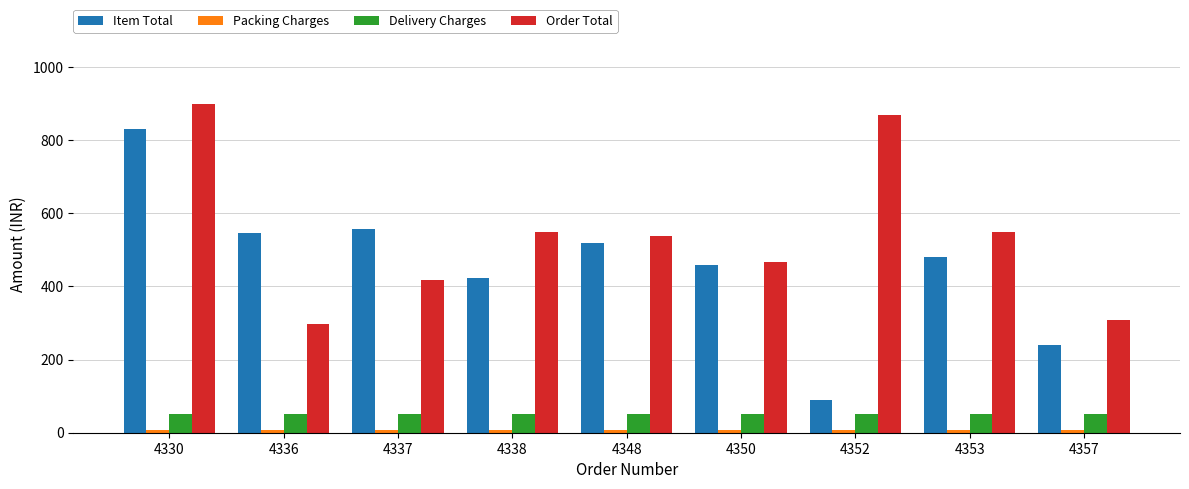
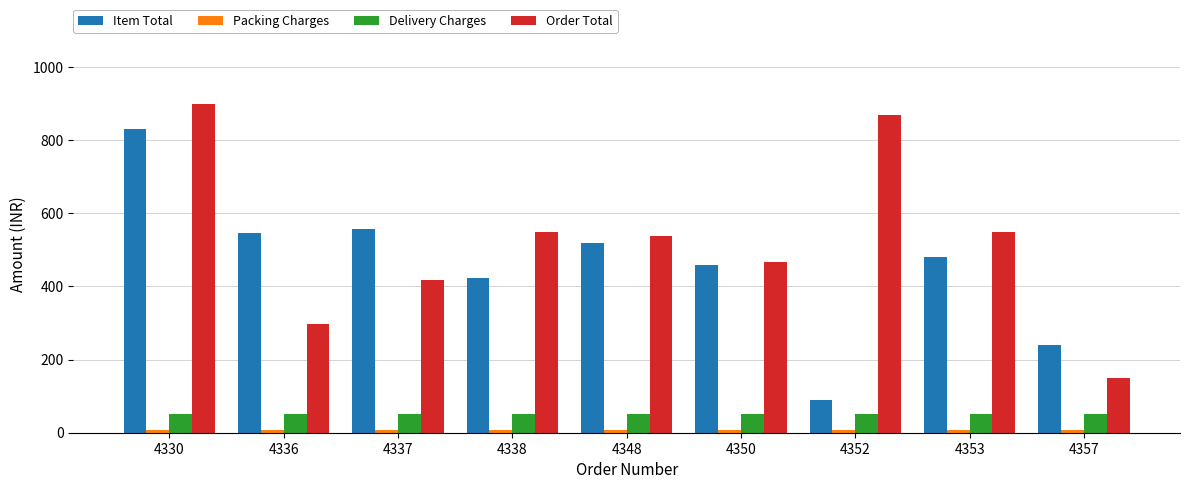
Order Total, 4357: 310 -> 150
